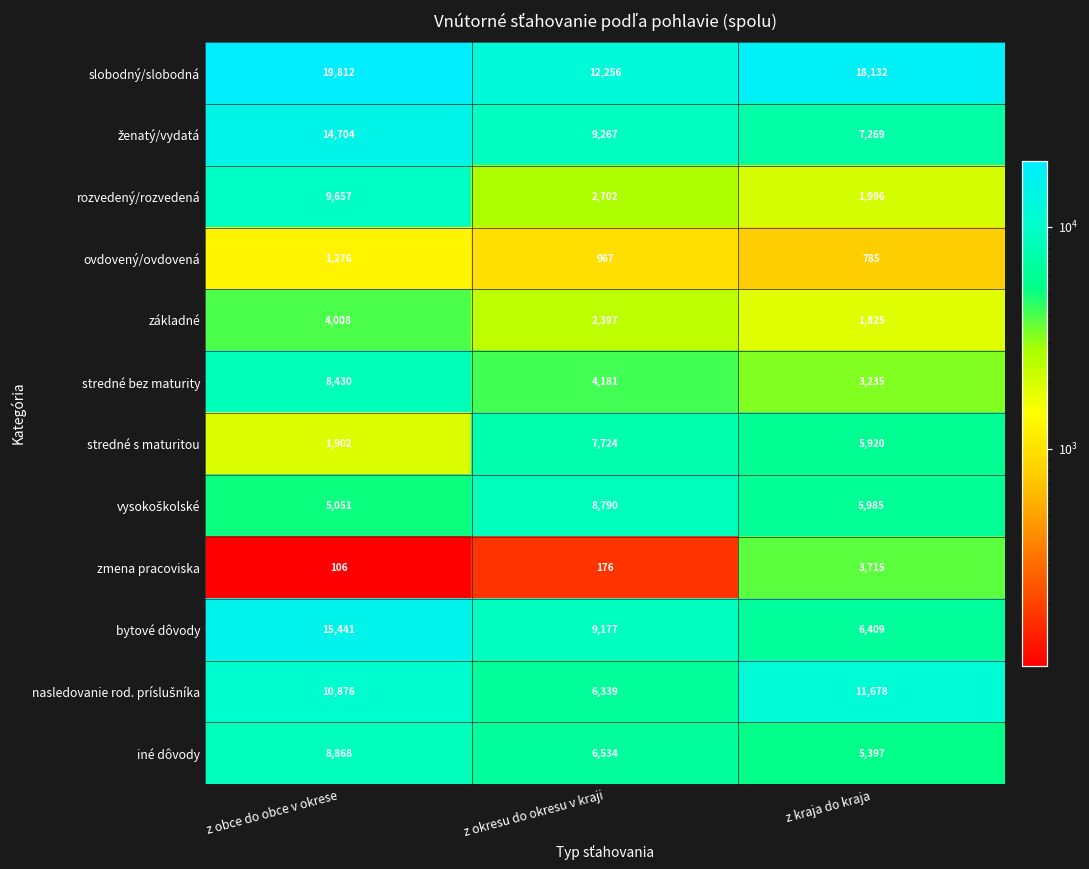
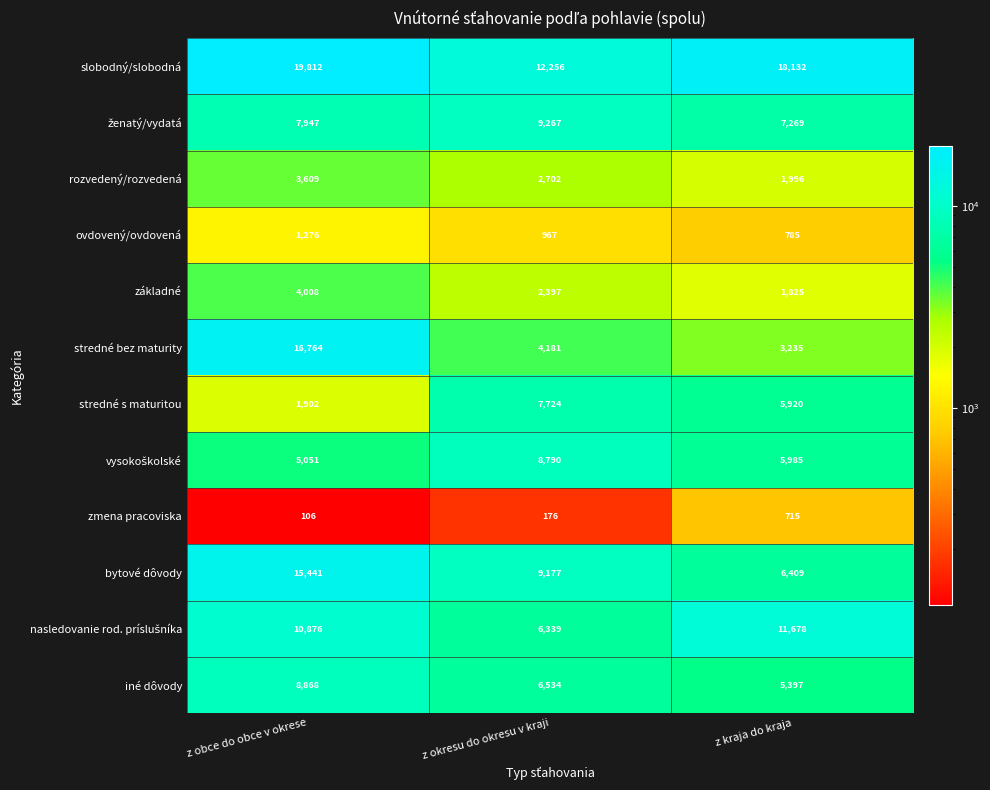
ženatý/vydatá, z obce do obce v okrese: 14,704 -> 7,947
rozvedený/rozvedená, z obce do obce v okrese: 9,657 -> 3,609
stredné bez maturity, z obce do obce v okrese: 8,430 -> 16,764
zmena pracoviska, z kraja do kraja: 3,715 -> 715
